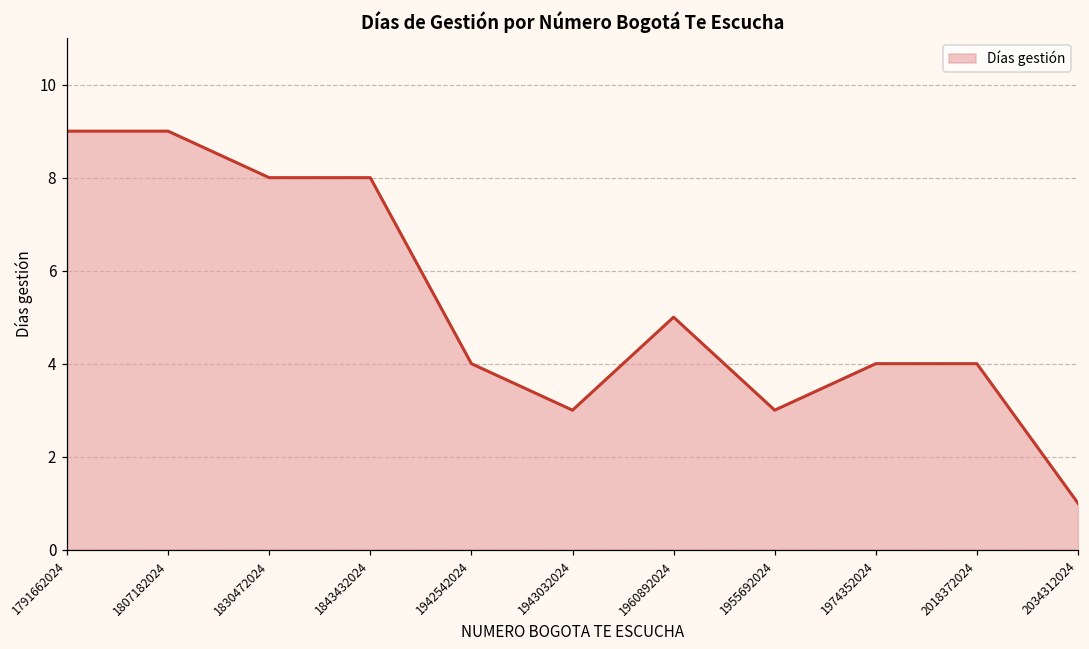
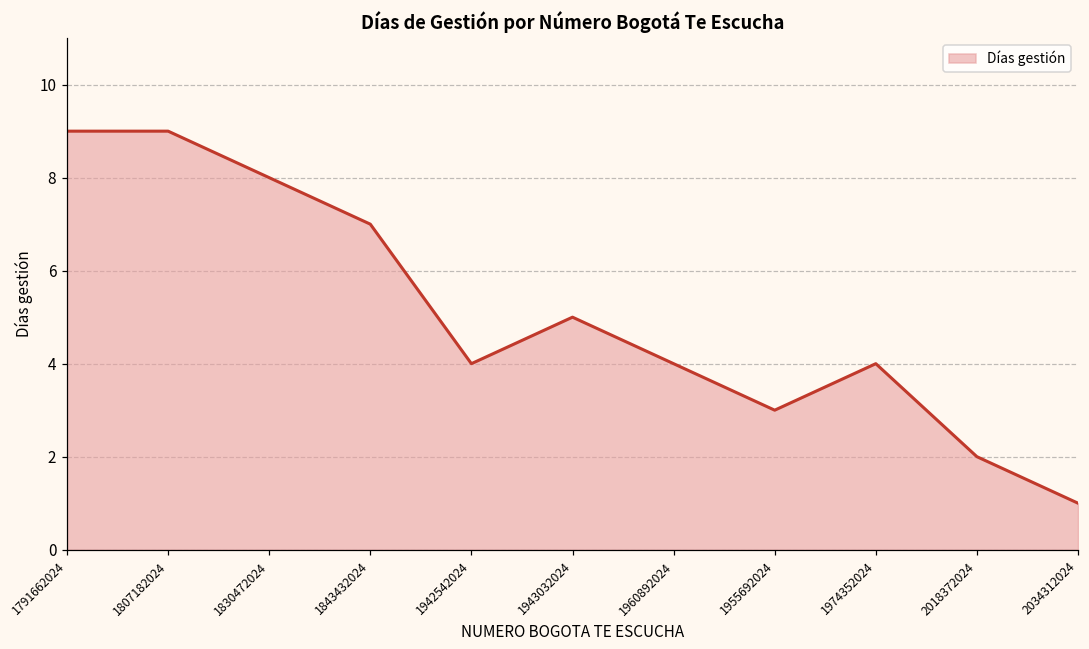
1843432024: 8 -> 7
1943032024: 3 -> 5
1960892024: 5 -> 4
2018372024: 4 -> 2
